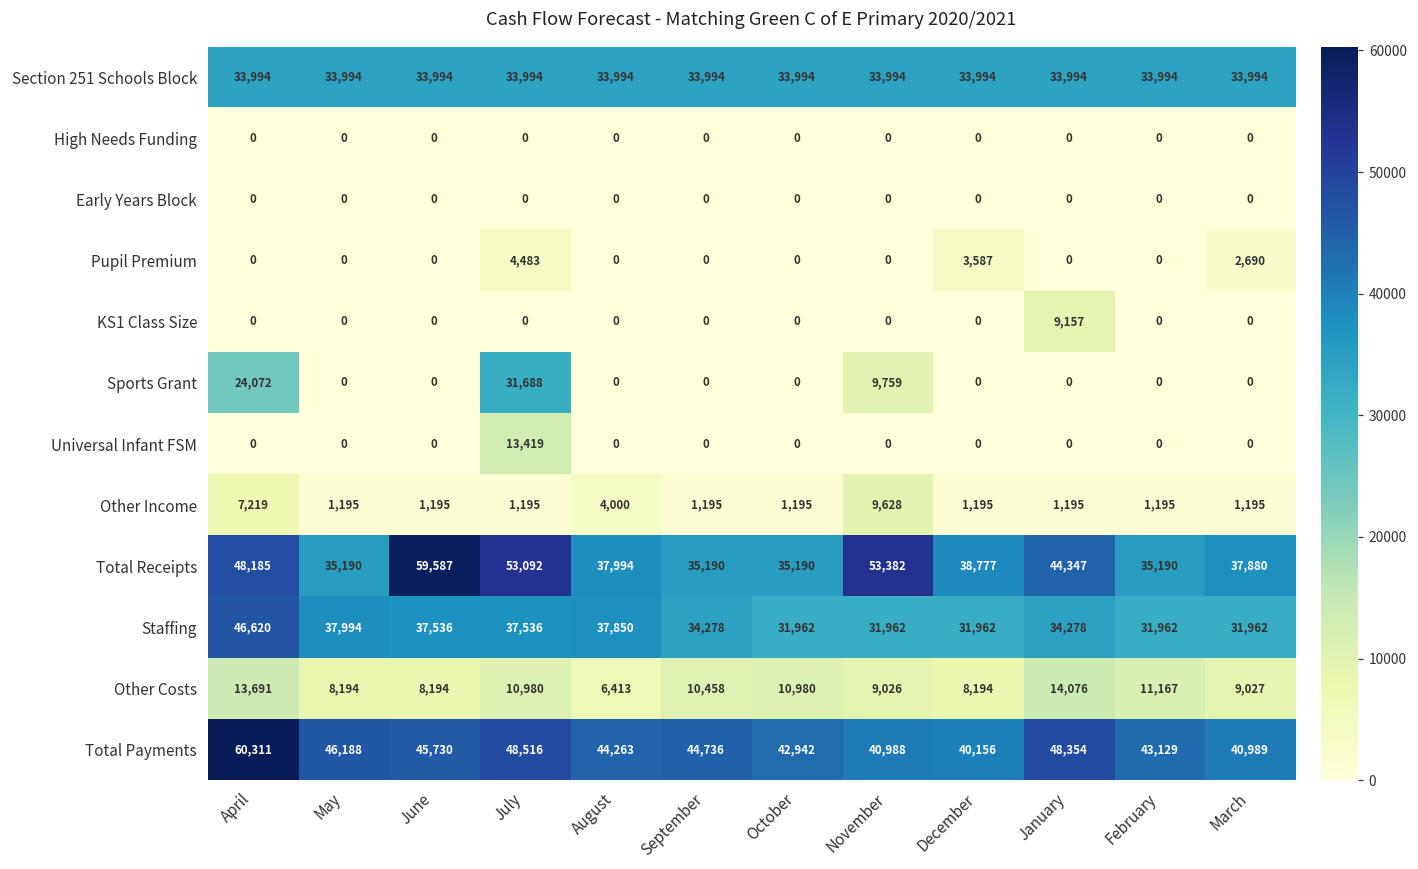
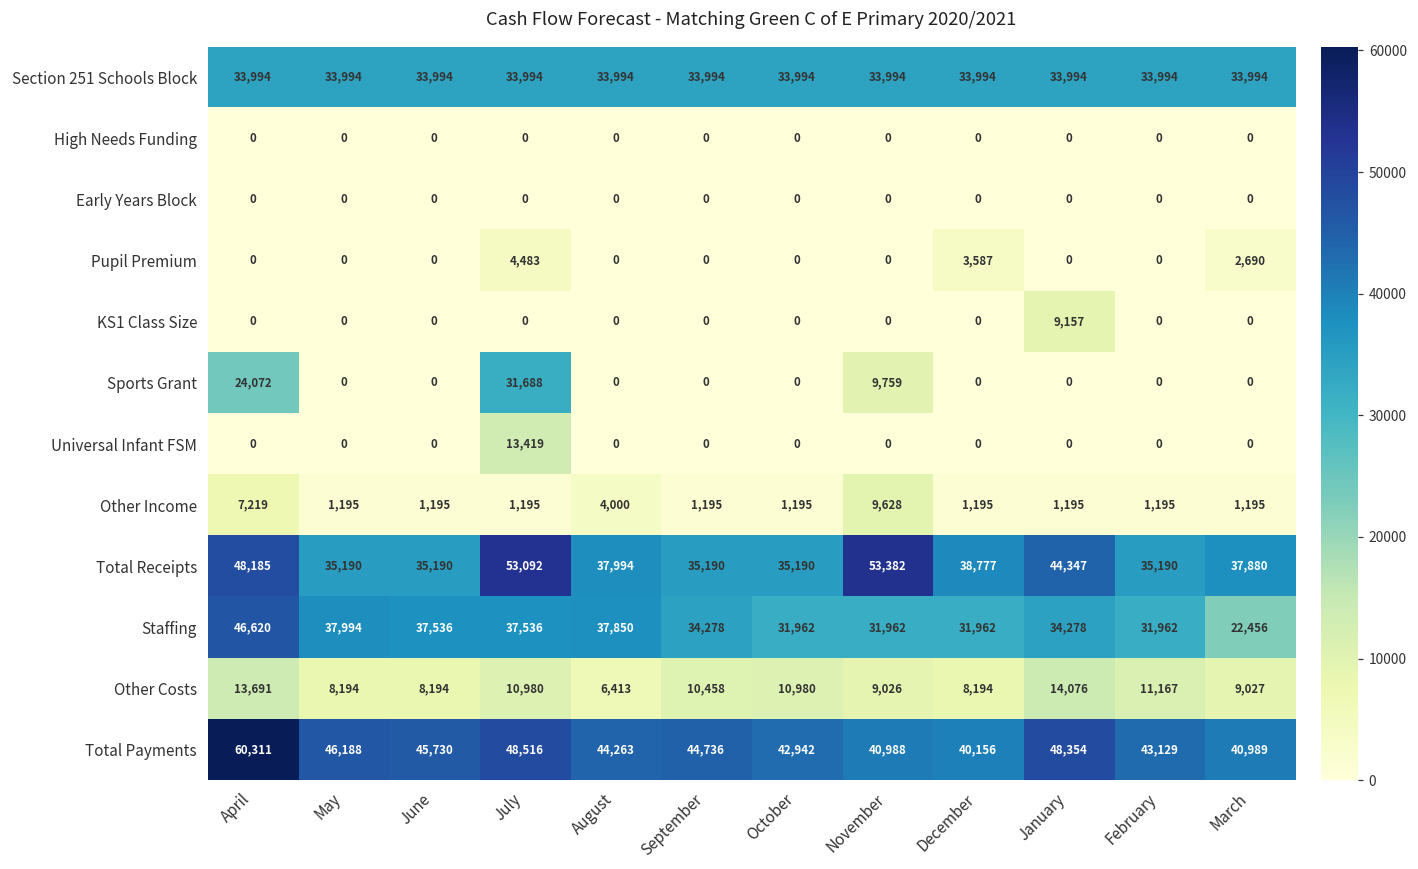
Total Receipts, June: 59,587 -> 35,190
Staffing, March: 31,962 -> 22,456
